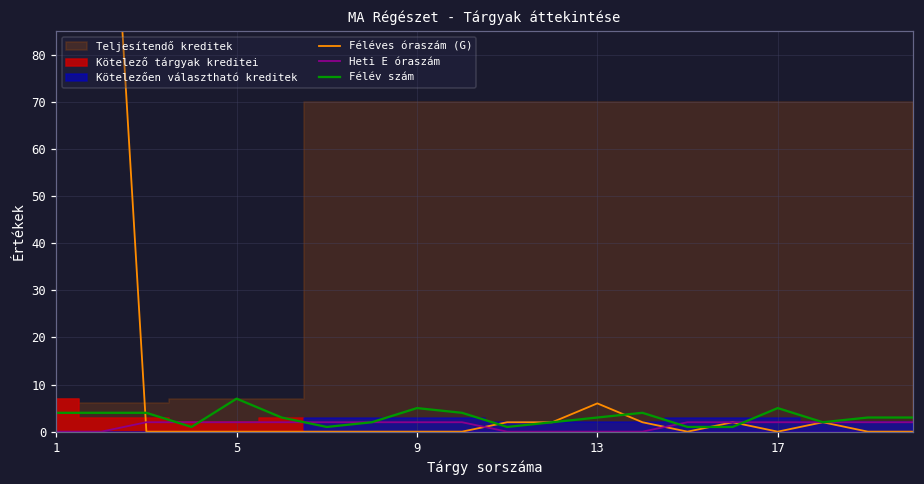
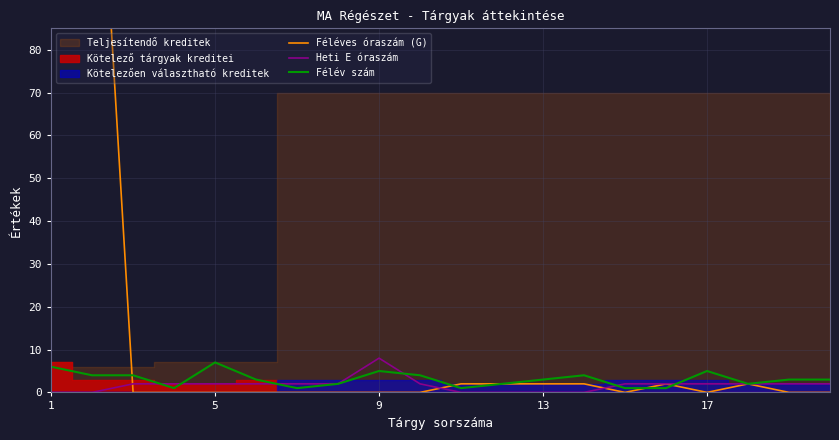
Félév szám, 1: 4 -> 6
Heti E óraszám, 9: 2 -> 8
Féléves óraszám (G), 13: 6 -> 2
